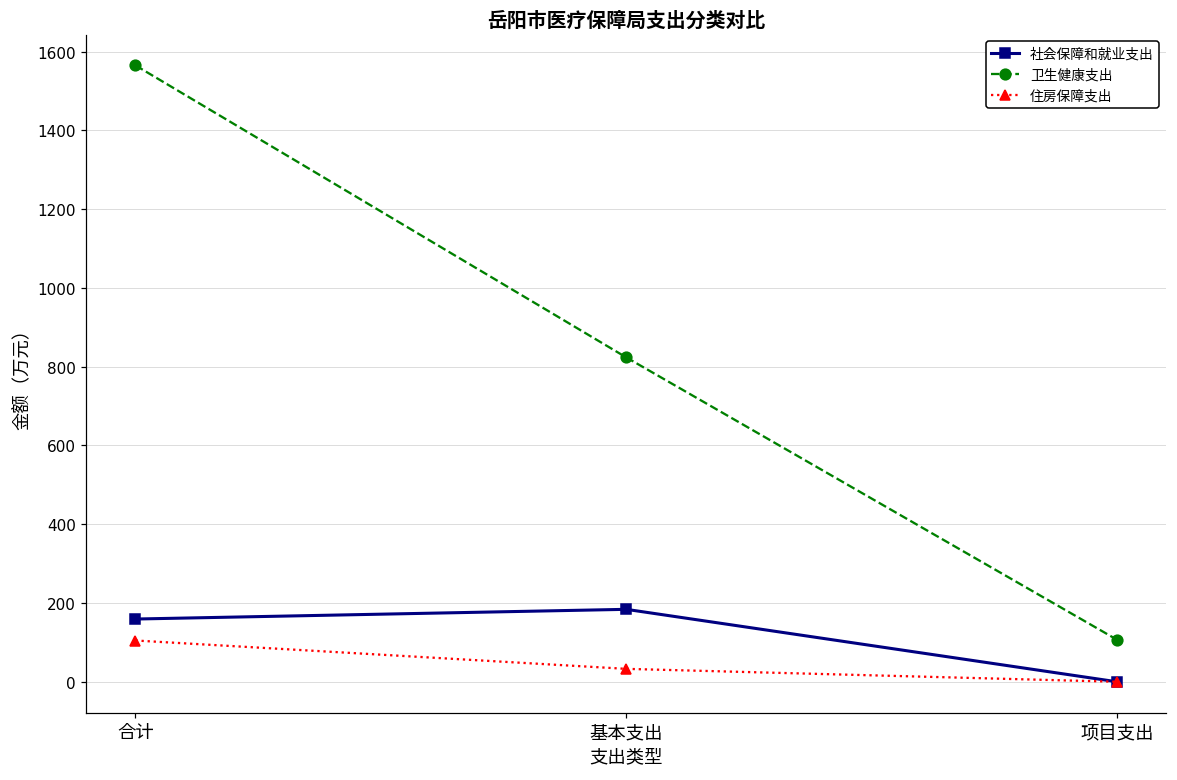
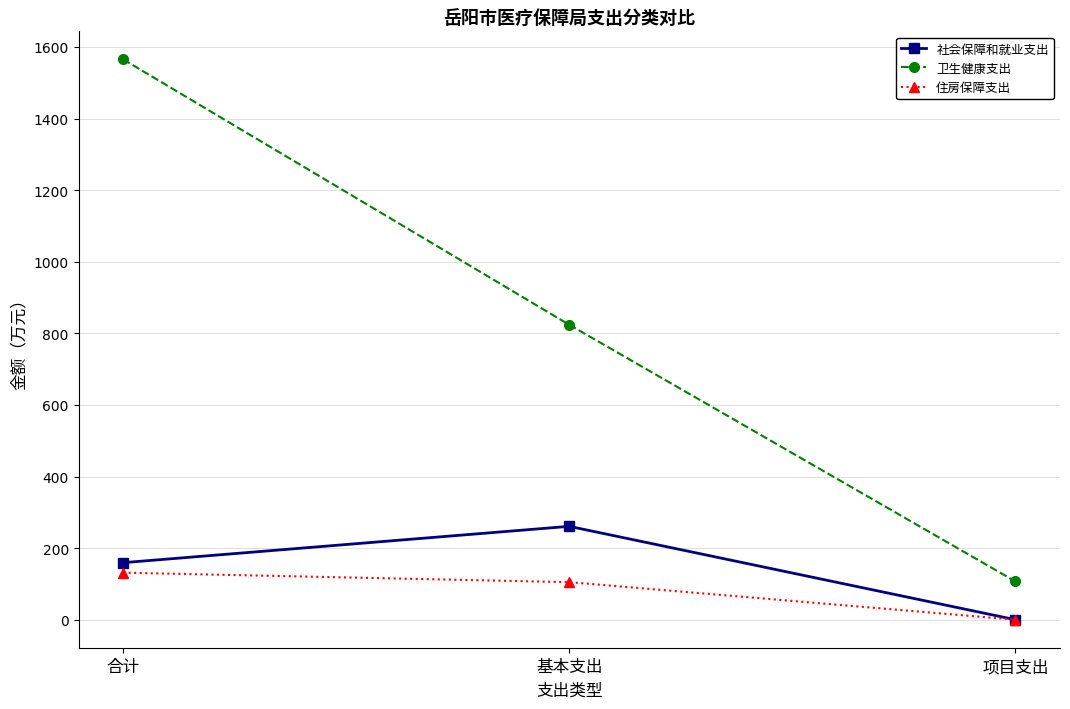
住房保障支出, 合计: 100 -> 130
社会保障和就业支出, 基本支出: 180 -> 260
住房保障支出, 基本支出: 30 -> 100
